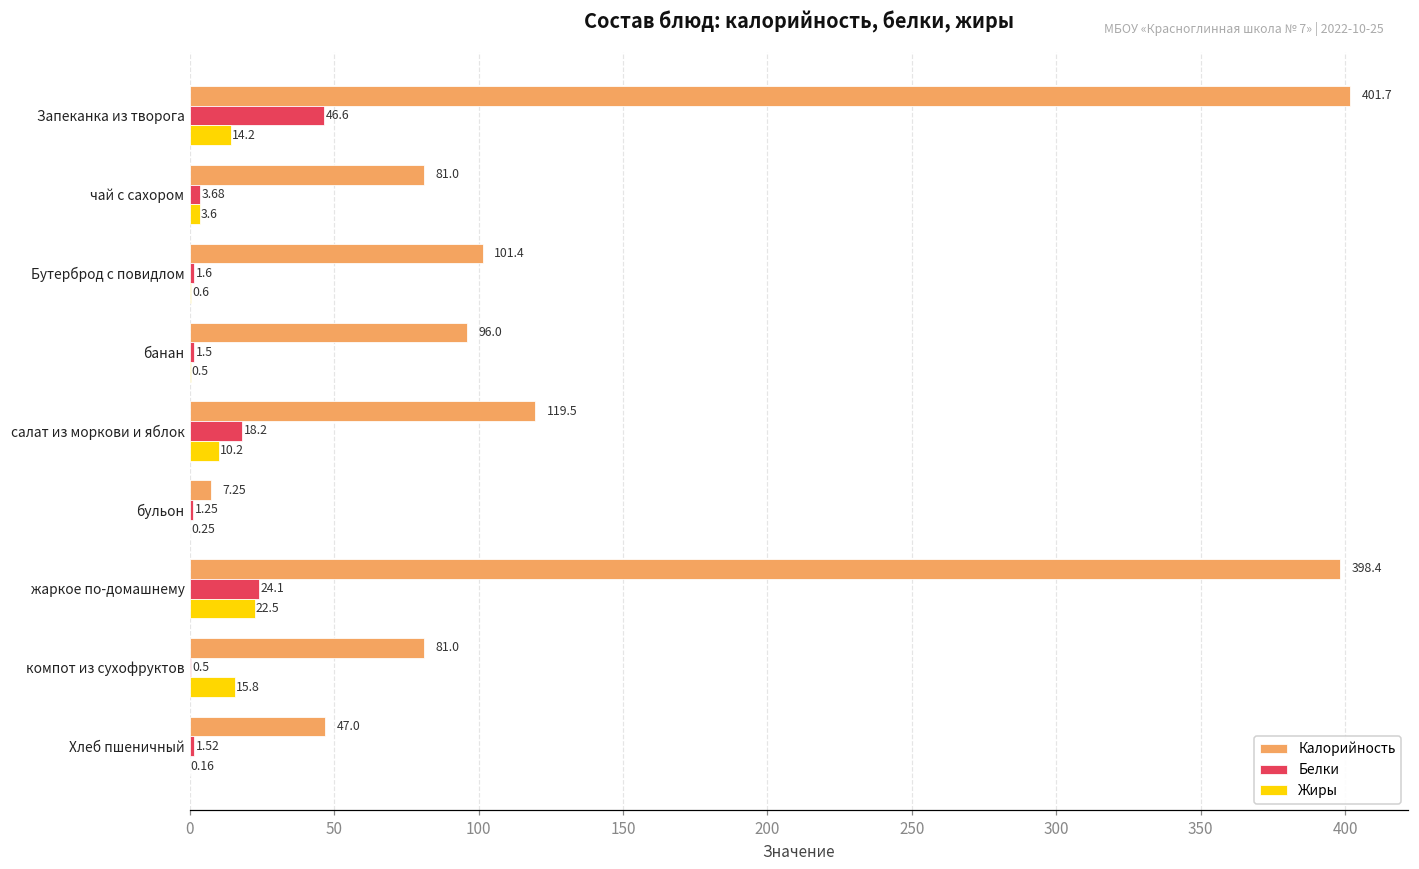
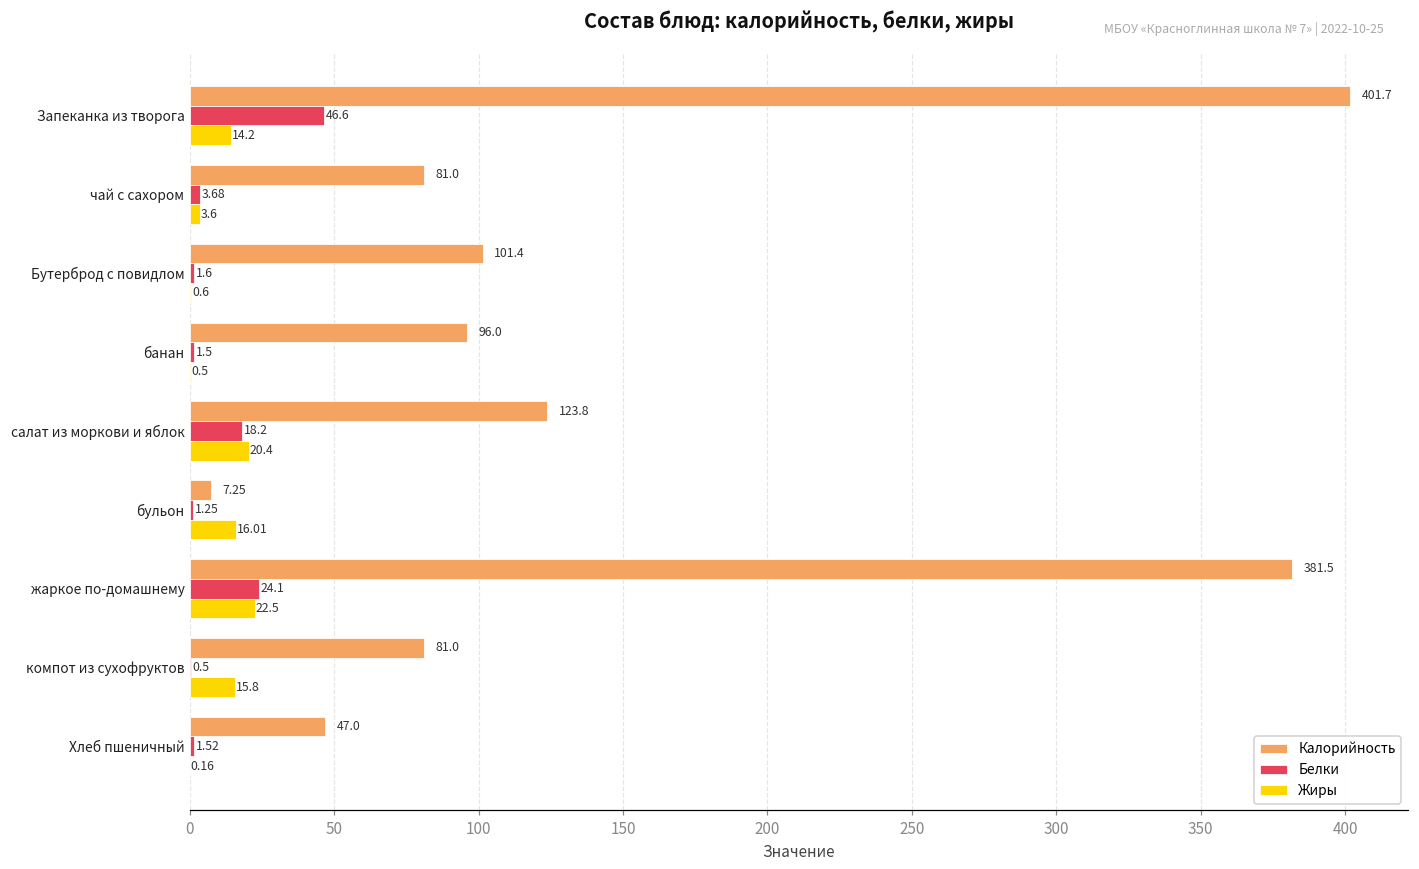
Калорийность, салат из моркови и яблок: 119.5 -> 123.8
Жиры, салат из моркови и яблок: 10.2 -> 20.4
Жиры, бульон: 0.25 -> 16.01
Калорийность, жаркое по-домашнему: 398.4 -> 381.5
